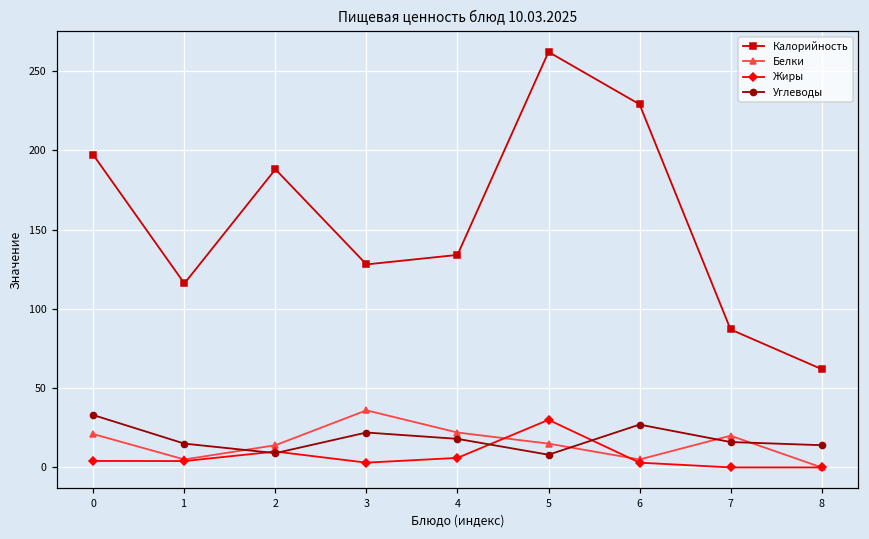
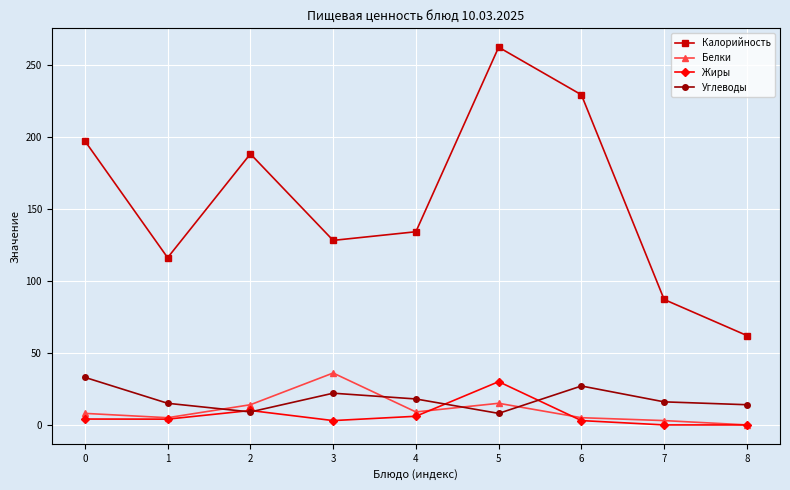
Белки, 0: 21 -> 8
Белки, 4: 22 -> 9
Белки, 7: 20 -> 3
